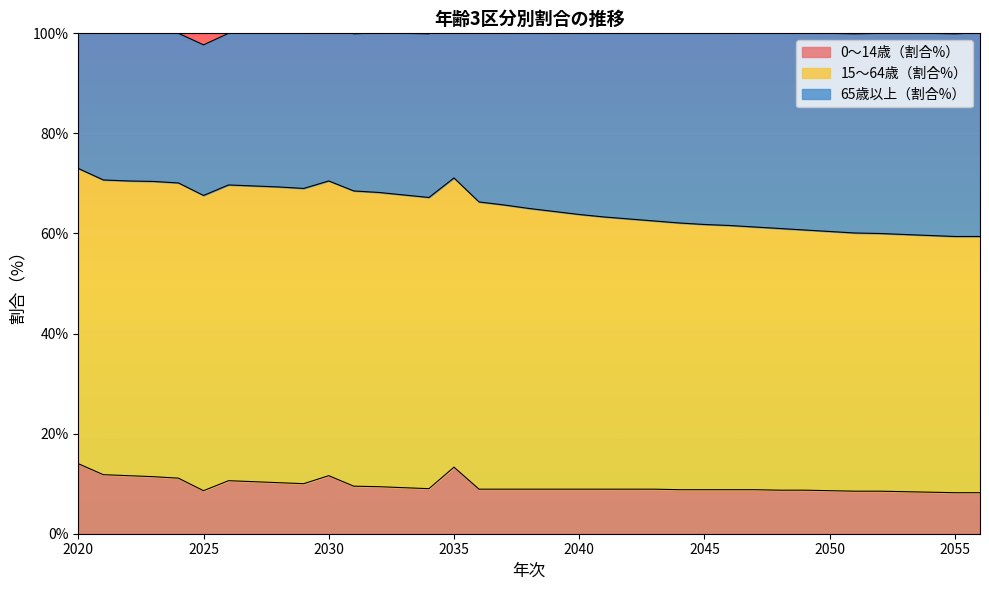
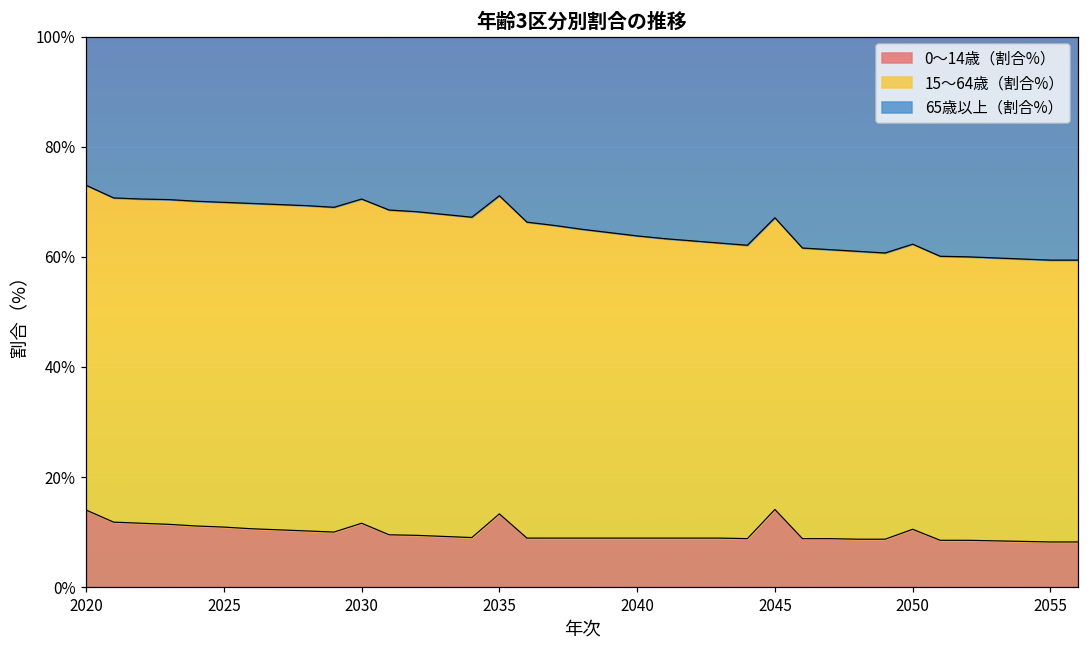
0～14歳（割合%）, 2025: 9% -> 11%
0～14歳（割合%）, 2045: 9% -> 14%
0～14歳（割合%）, 2050: 9% -> 11%
